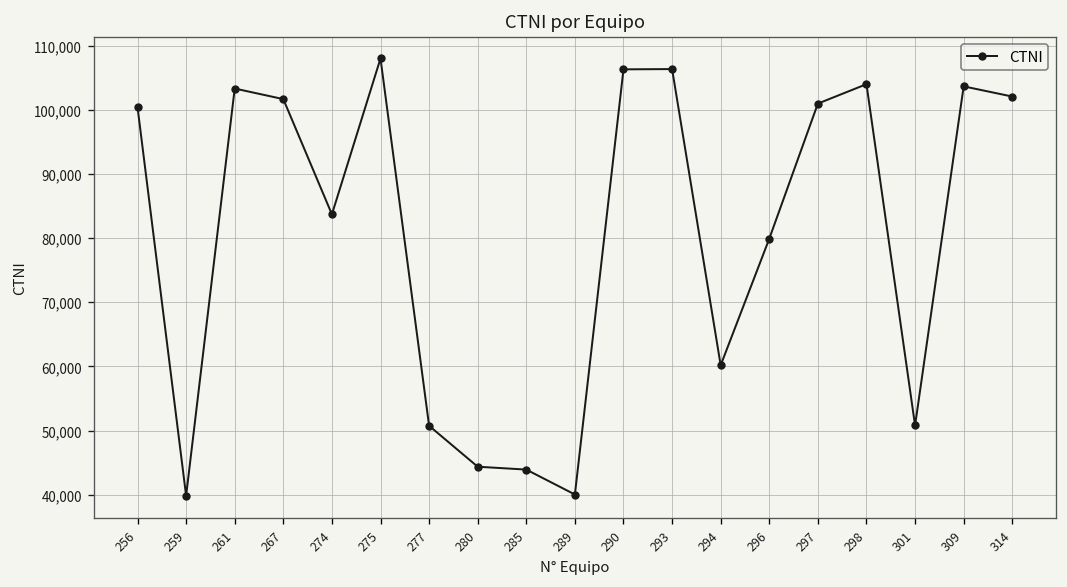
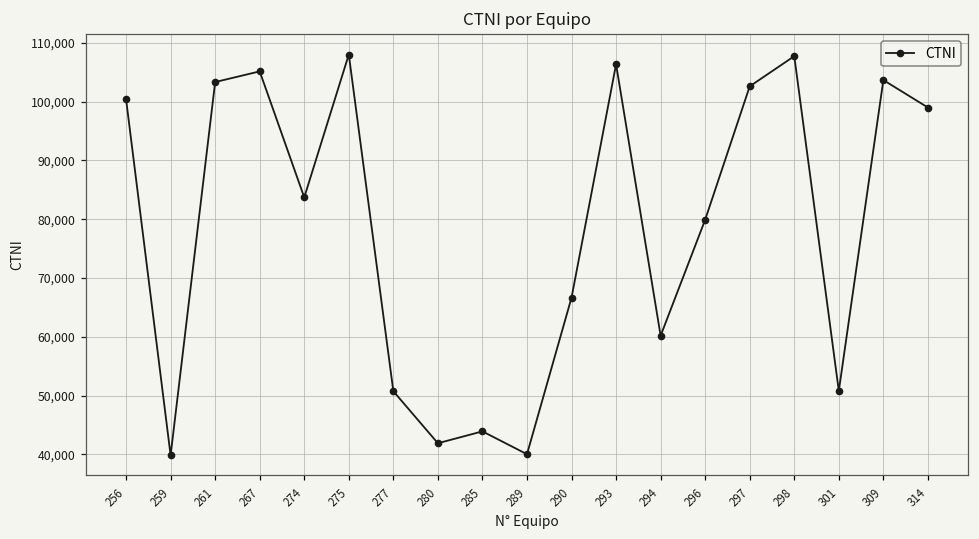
267: 102,000 -> 105,000
280: 44,000 -> 42,000
290: 106,000 -> 67,000
297: 101,000 -> 103,000
298: 104,000 -> 108,000
314: 102,000 -> 99,000
